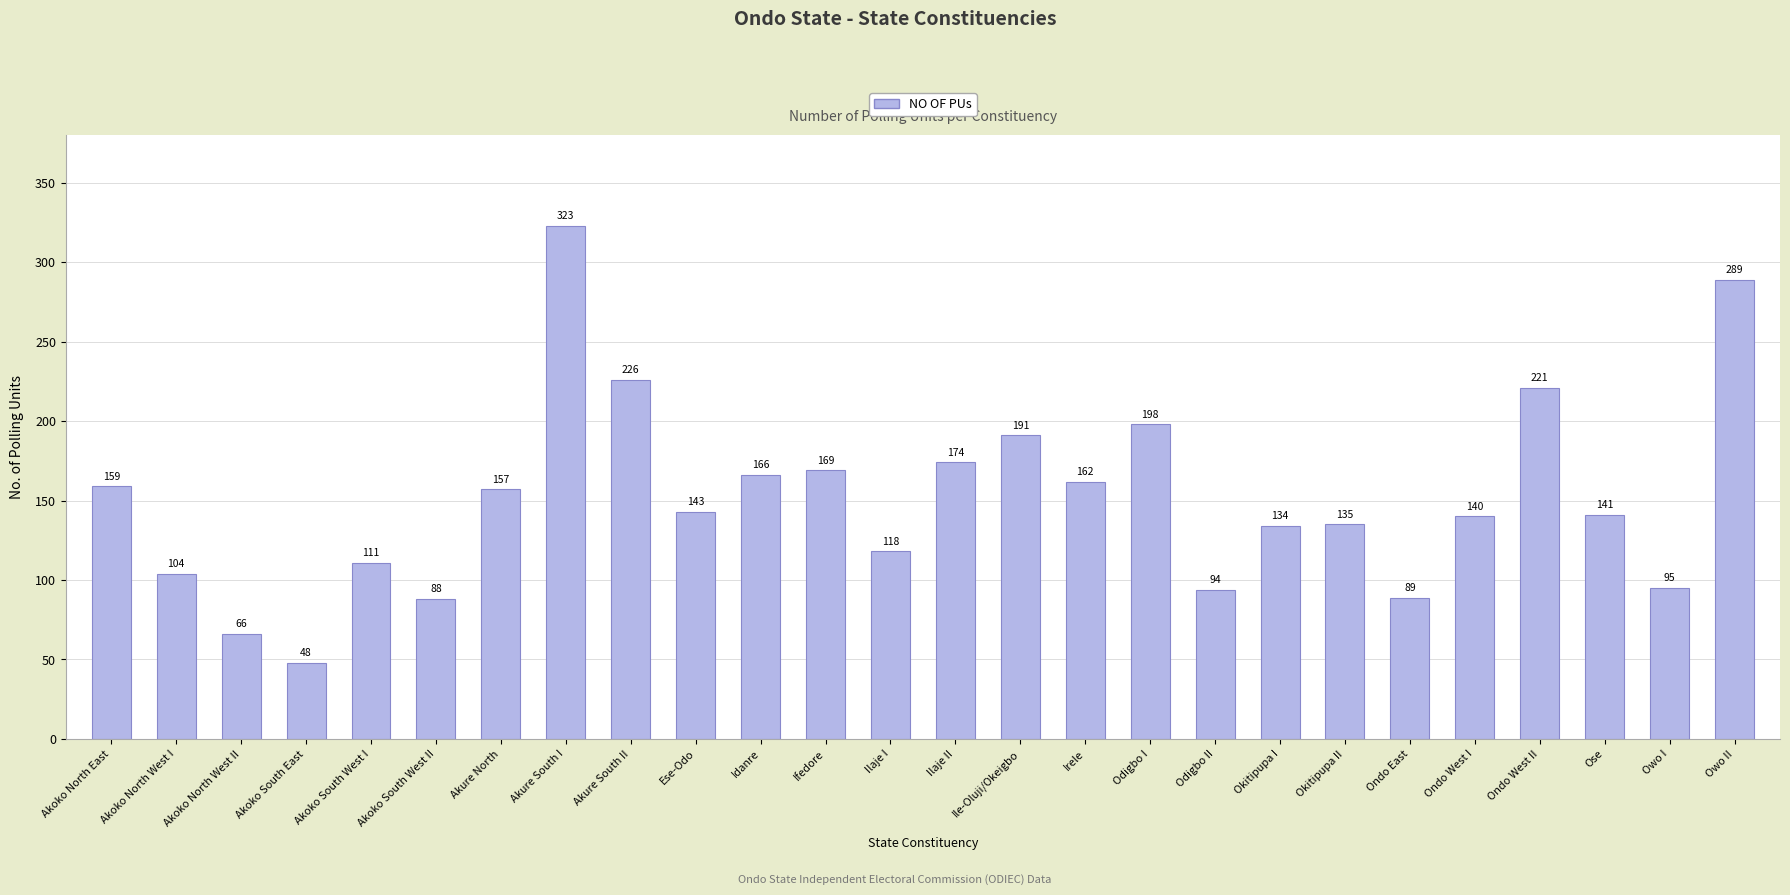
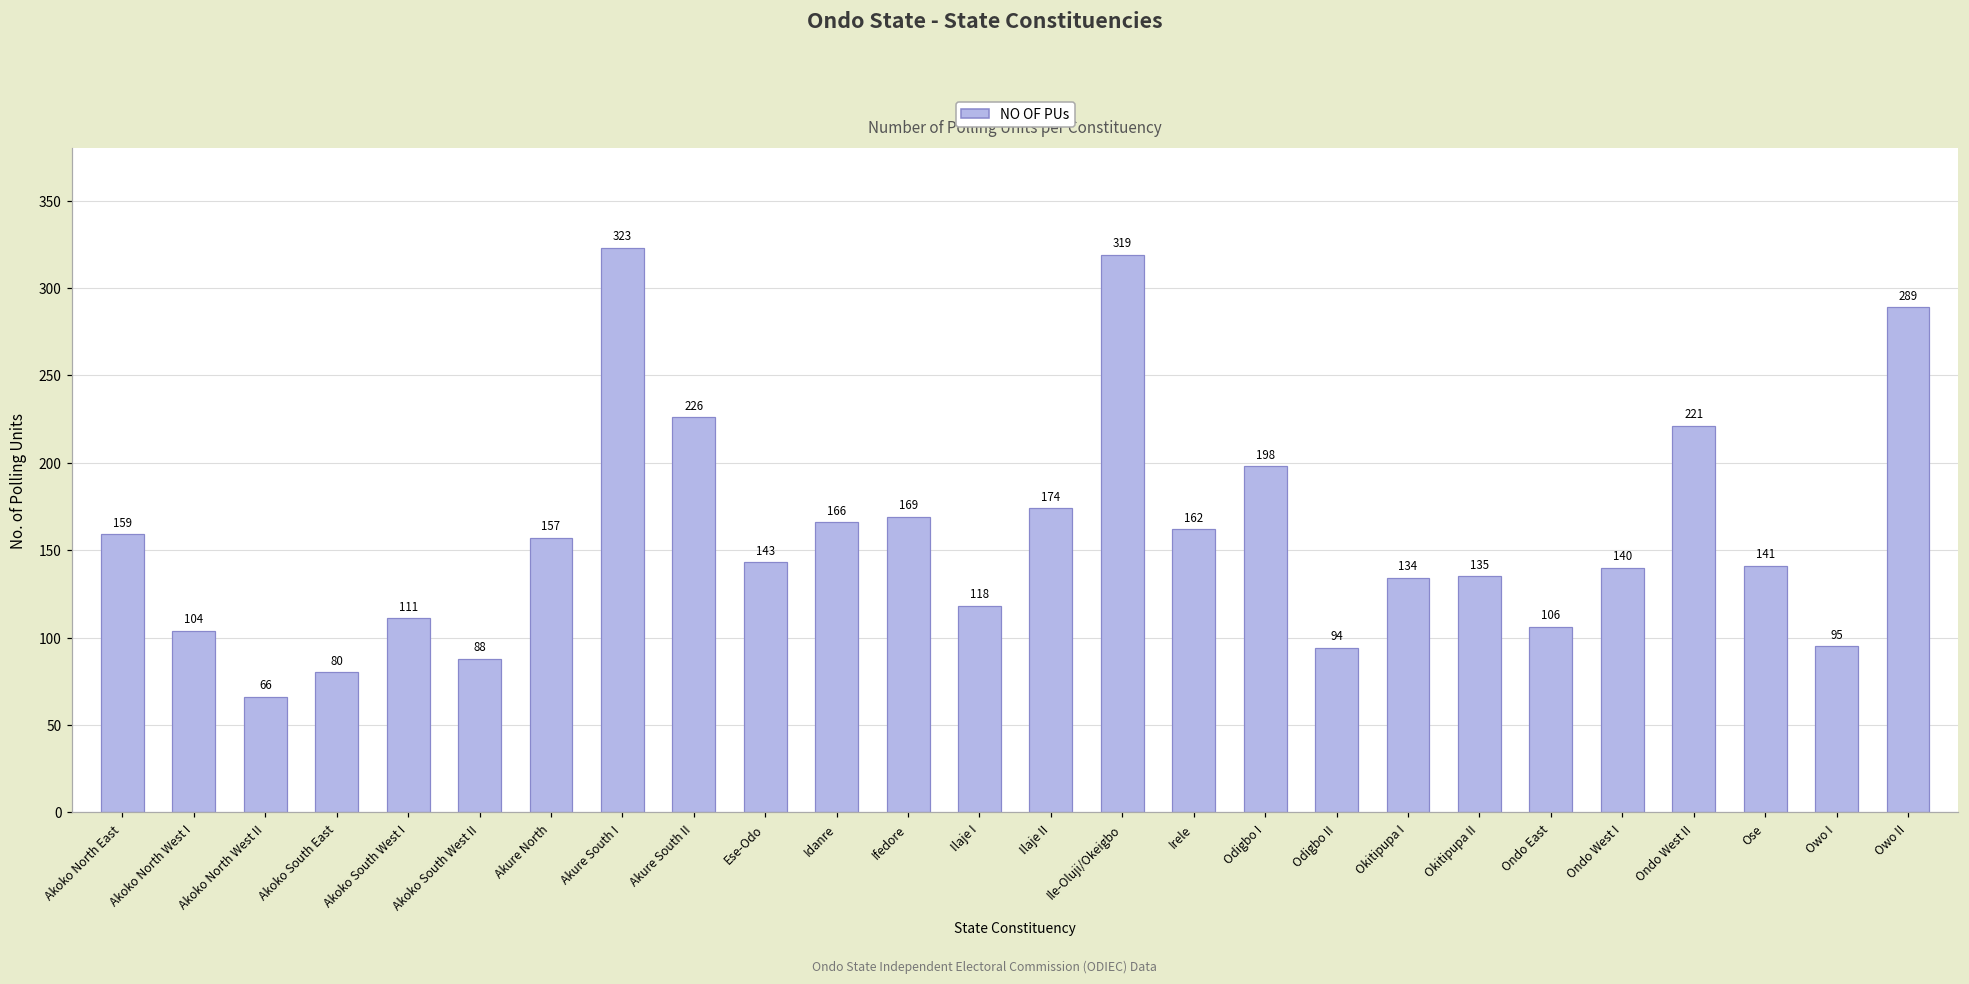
Akoko South East: 48 -> 80
Ile-Oluji/Okeigbo: 191 -> 319
Ondo East: 89 -> 106
